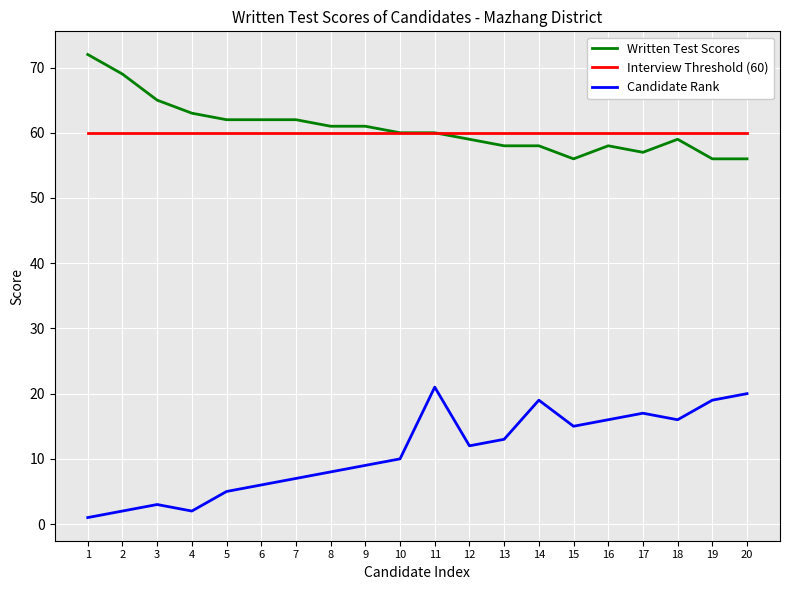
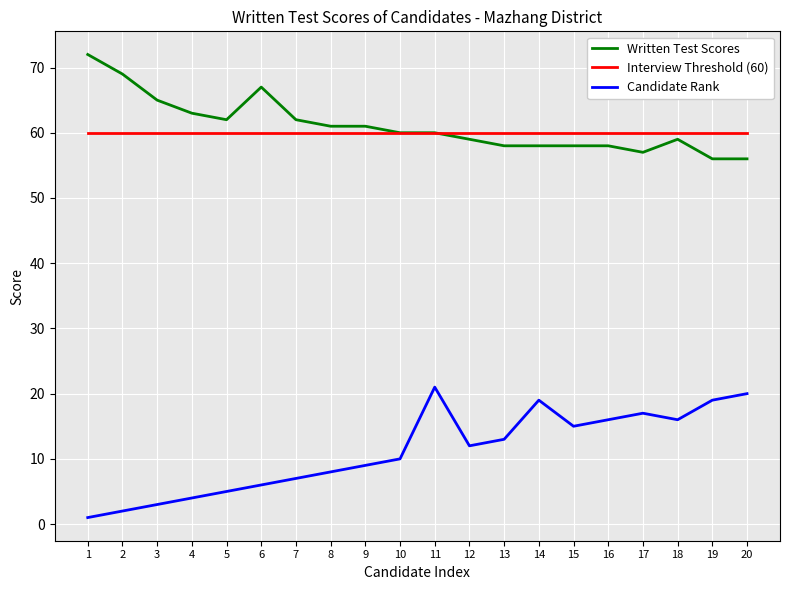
Candidate Rank, 4: 2 -> 4
Written Test Scores, 6: 62 -> 67
Written Test Scores, 15: 56 -> 58
